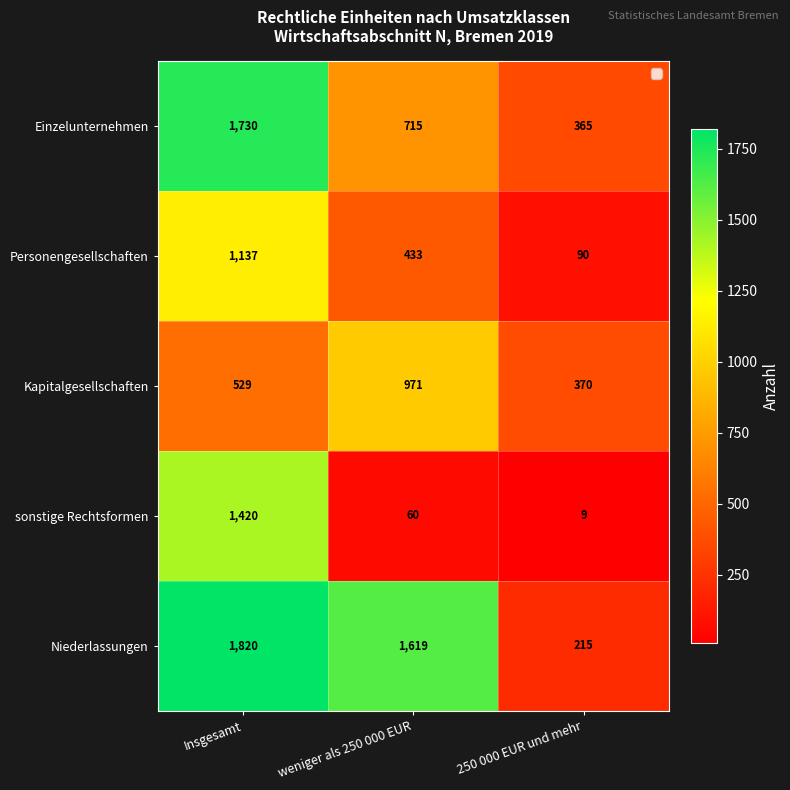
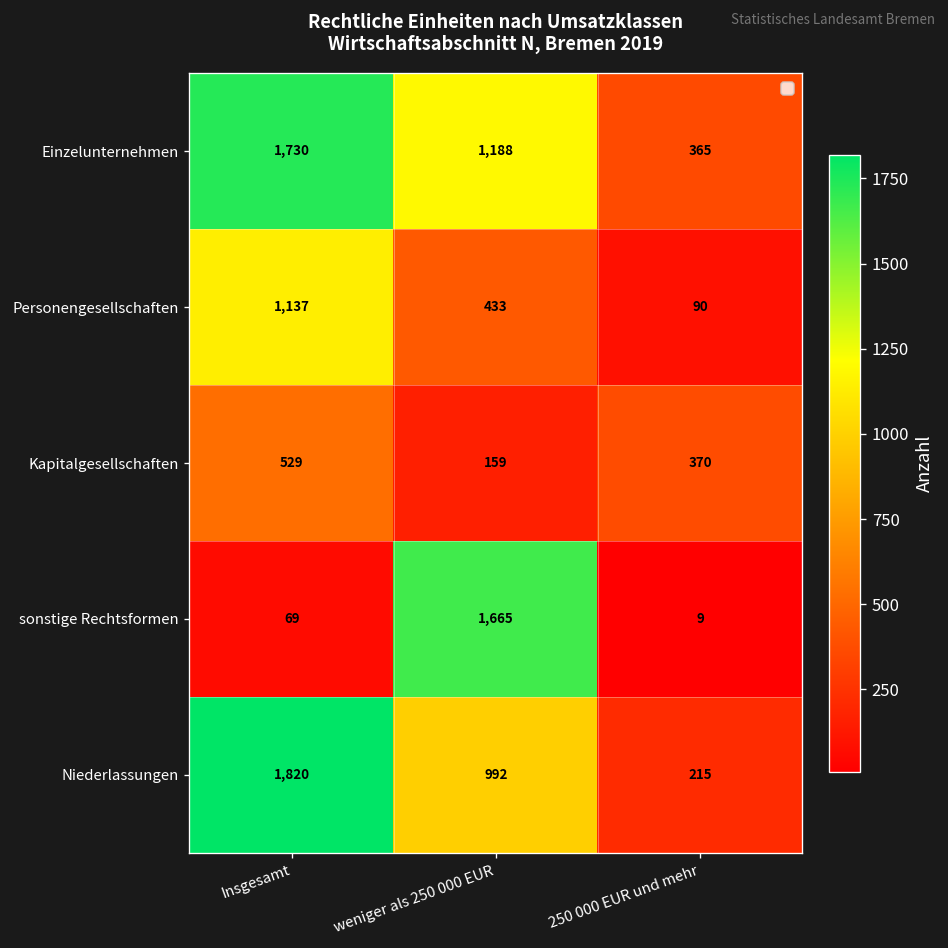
Einzelunternehmen, weniger als 250 000 EUR: 715 -> 1,188
Kapitalgesellschaften, weniger als 250 000 EUR: 971 -> 159
sonstige Rechtsformen, Insgesamt: 1,420 -> 69
sonstige Rechtsformen, weniger als 250 000 EUR: 60 -> 1,665
Niederlassungen, weniger als 250 000 EUR: 1,619 -> 992
